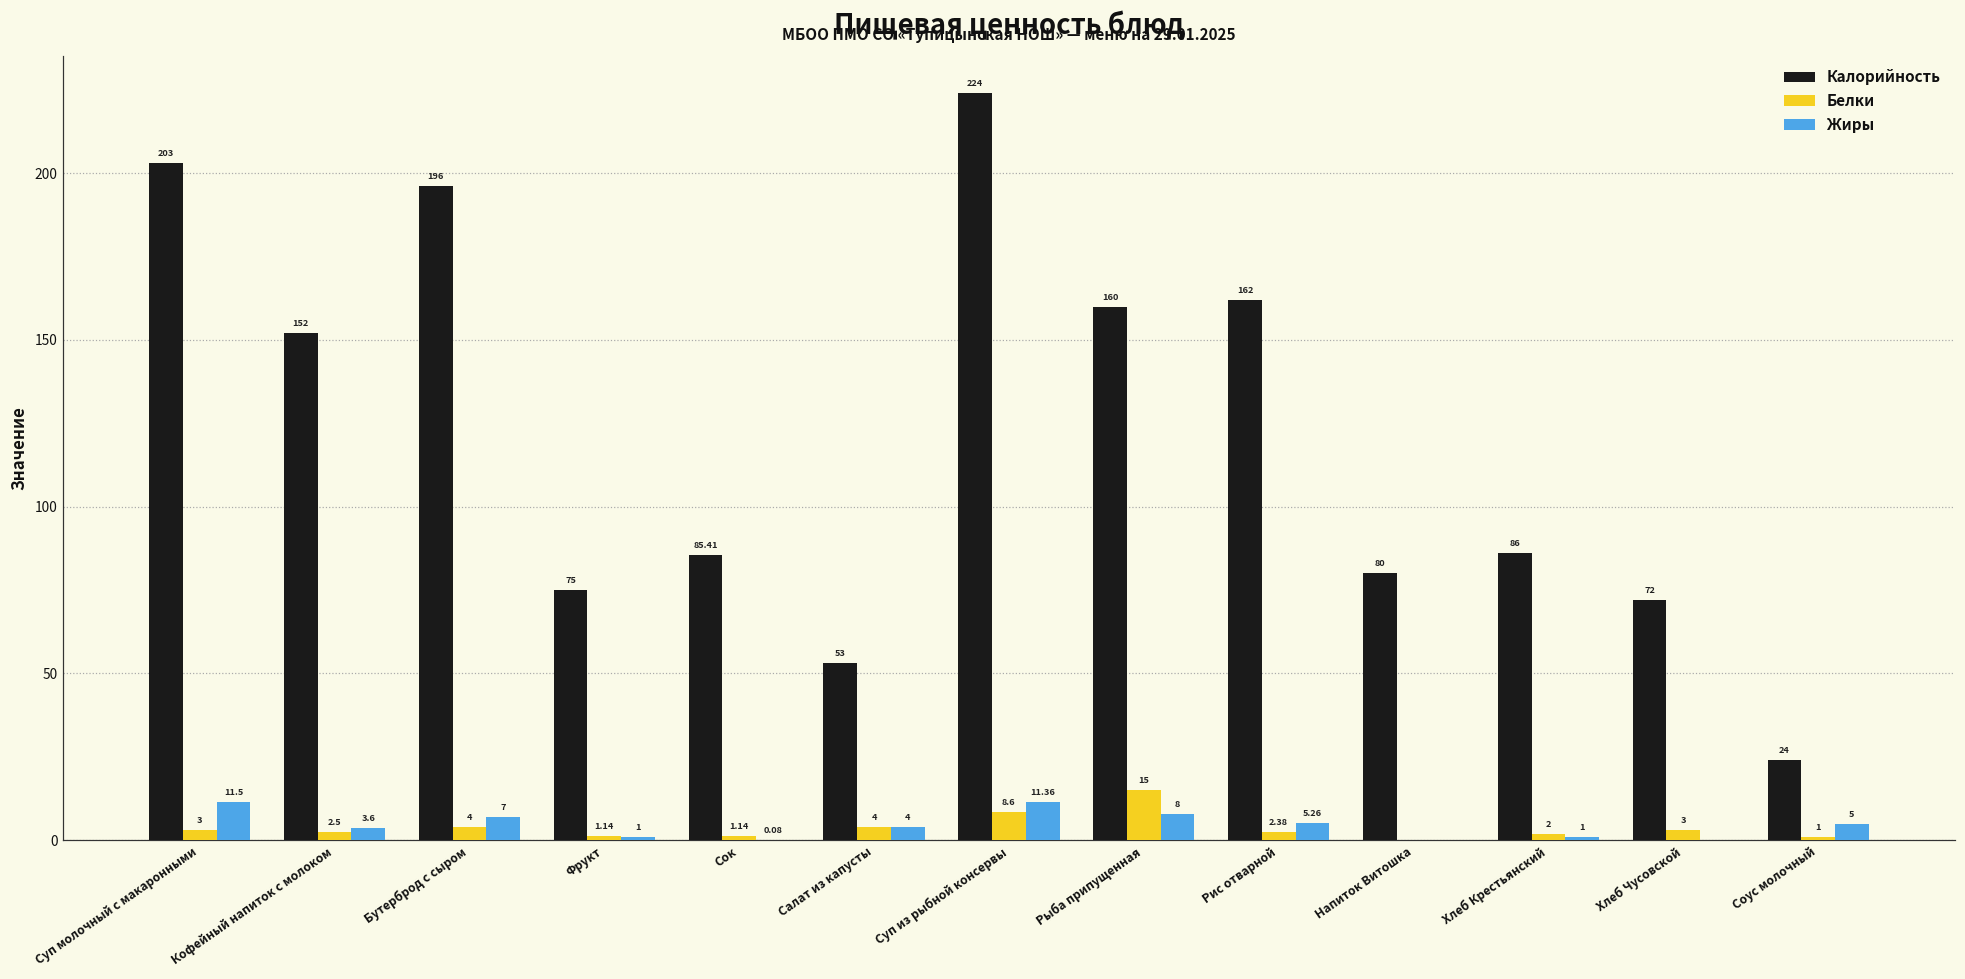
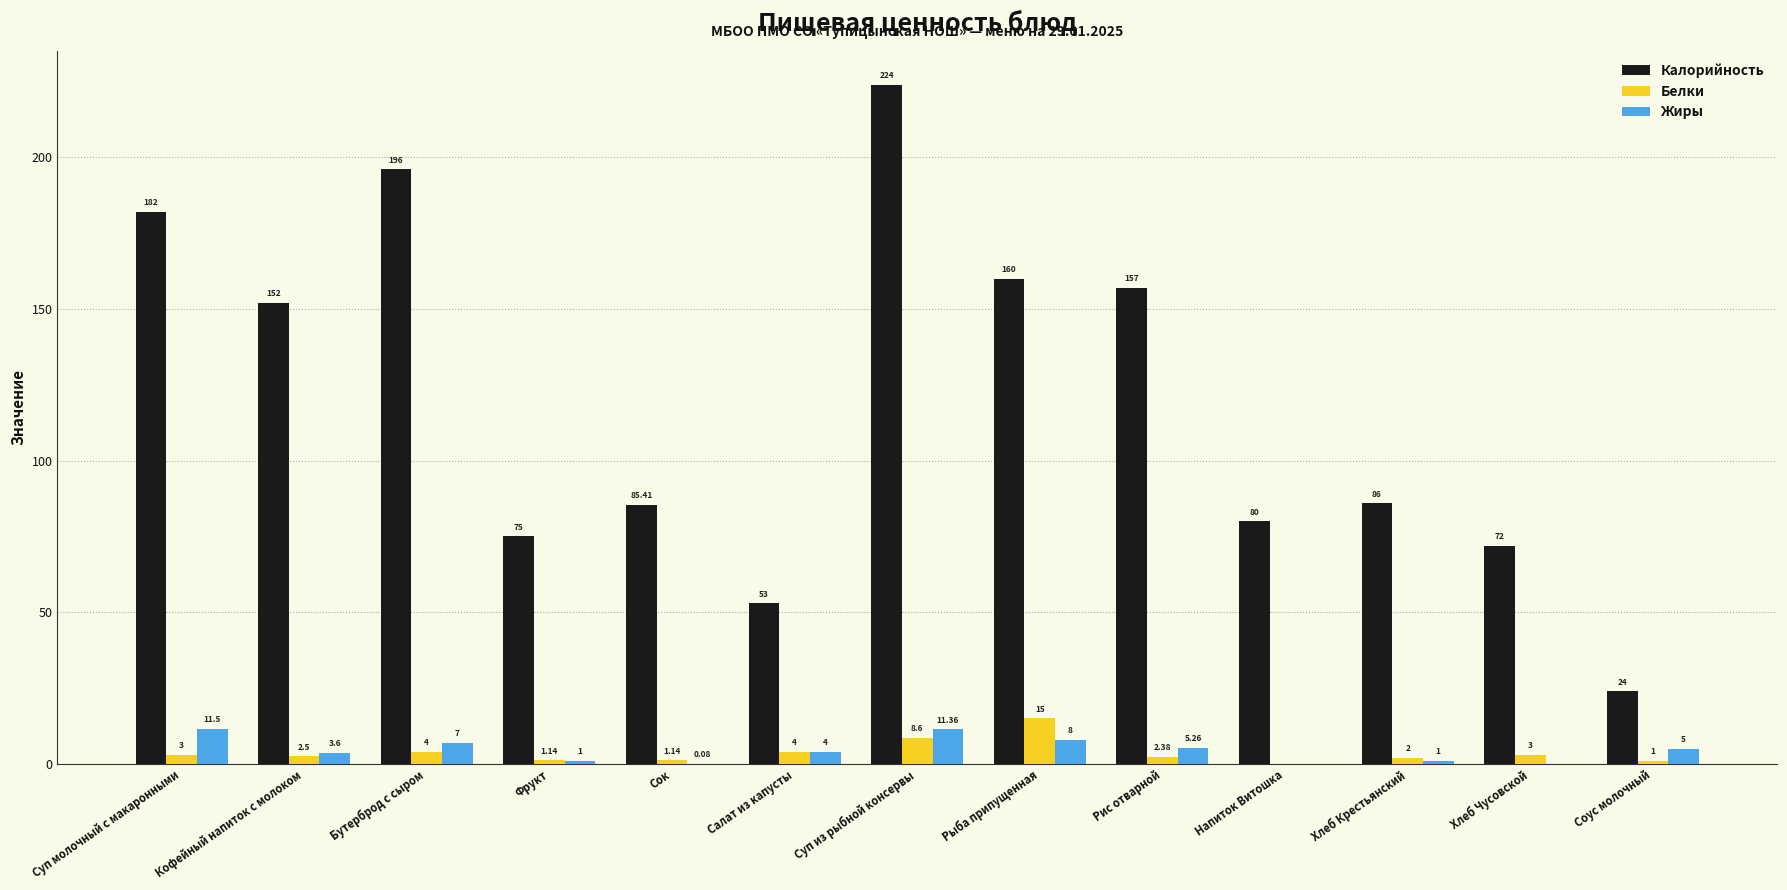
Калорийность, Суп молочный с макаронными: 203 -> 182
Калорийность, Рис отварной: 162 -> 157
